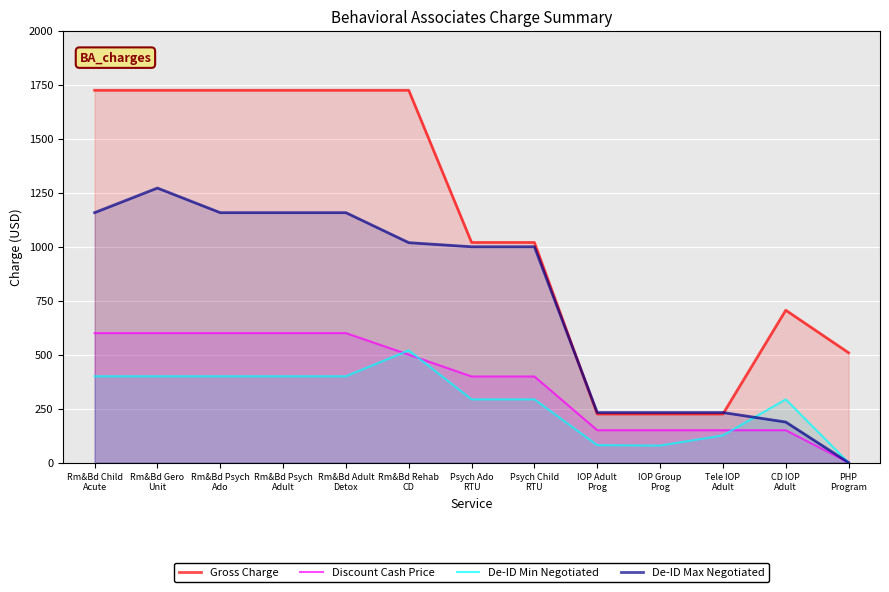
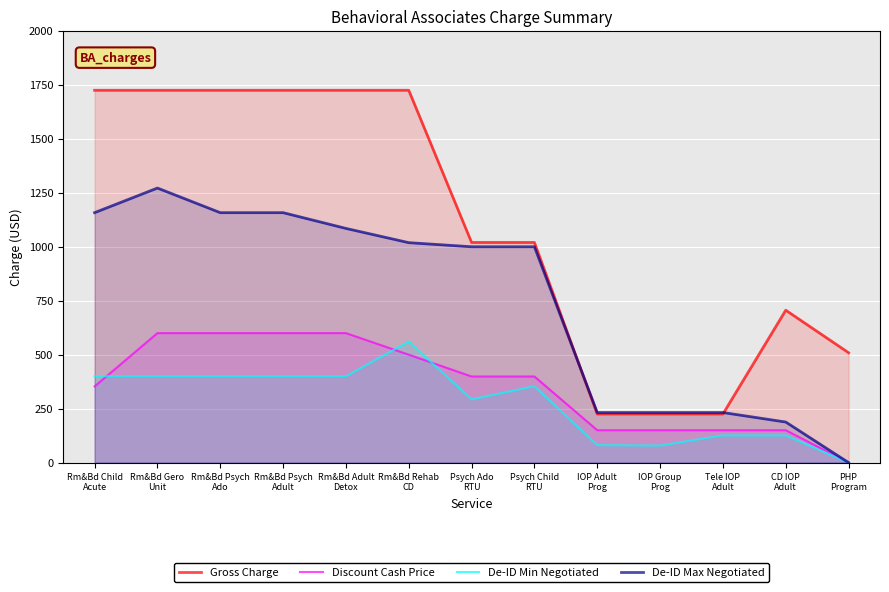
Discount Cash Price, Rm&Bd Child Acute: 600 -> 350
De-ID Max Negotiated, Rm&Bd Adult Detox: 1160 -> 1090
De-ID Min Negotiated, Rm&Bd Rehab CD: 520 -> 560
De-ID Min Negotiated, Psych Child RTU: 290 -> 350
De-ID Min Negotiated, CD IOP Adult: 290 -> 130
